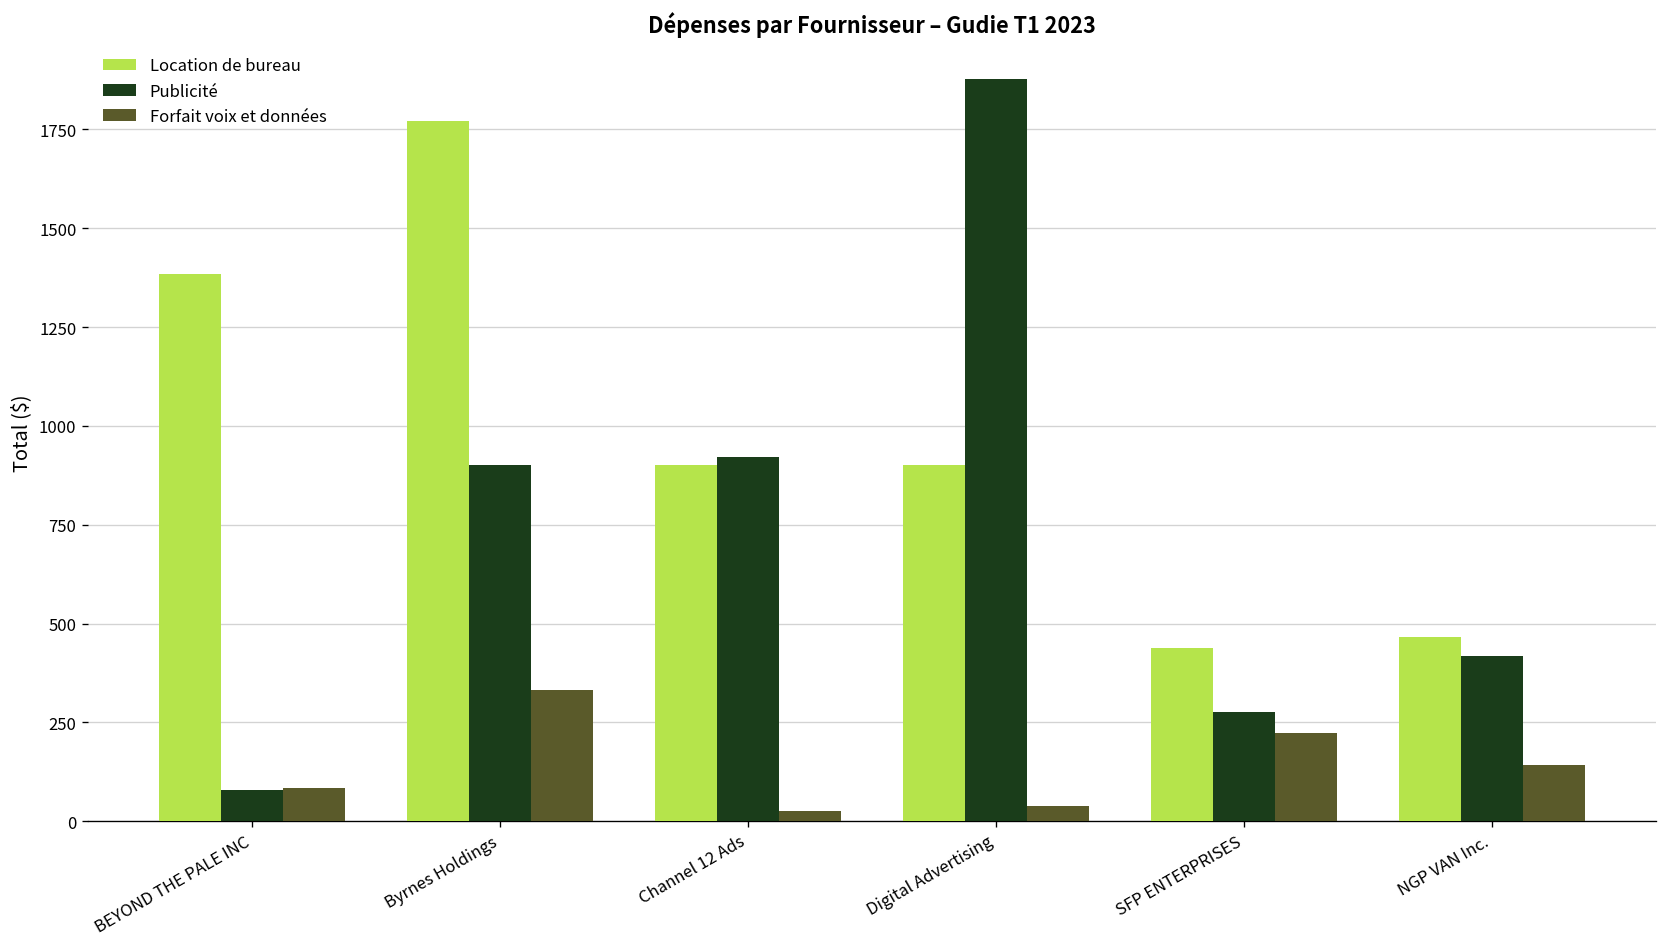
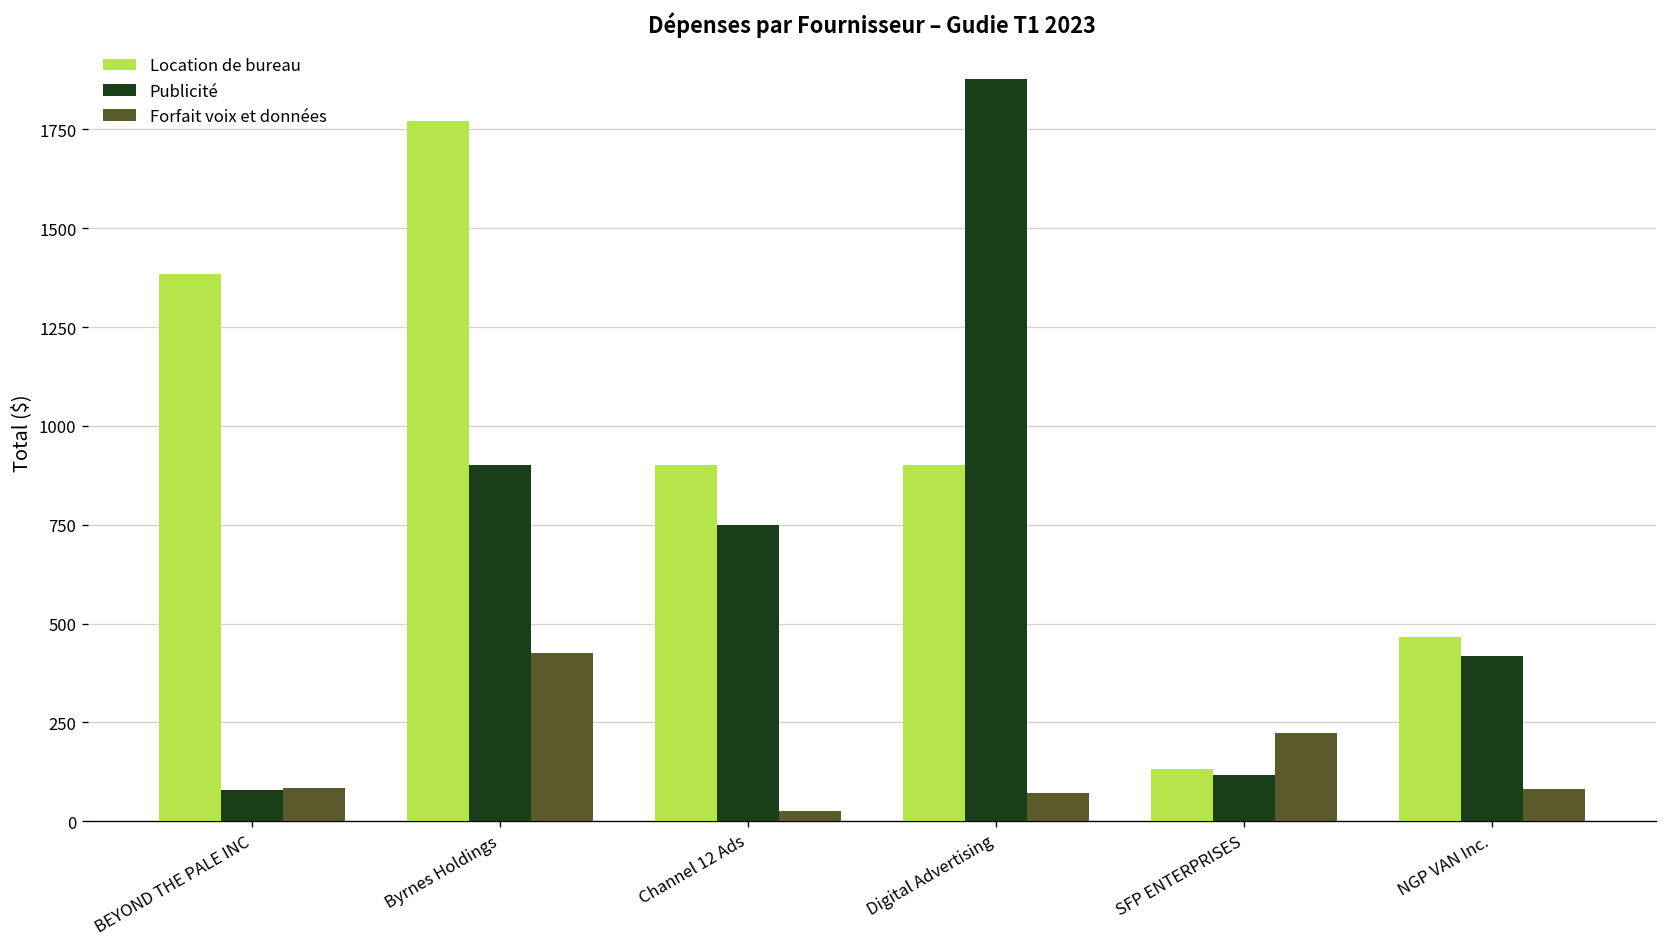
Forfait voix et données, Byrnes Holdings: 330 -> 420
Publicité, Channel 12 Ads: 920 -> 750
Forfait voix et données, Digital Advertising: 40 -> 70
Location de bureau, SFP ENTERPRISES: 440 -> 130
Publicité, SFP ENTERPRISES: 280 -> 120
Forfait voix et données, NGP VAN Inc.: 140 -> 80
